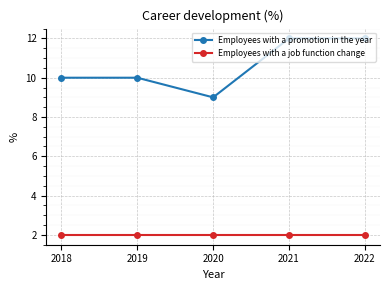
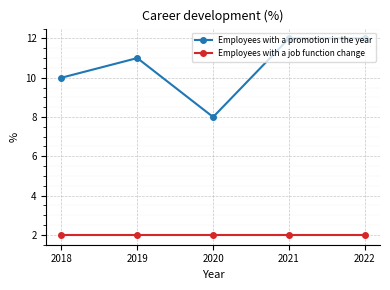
Employees with a promotion in the year, 2019: 10 -> 11
Employees with a promotion in the year, 2020: 9 -> 8
